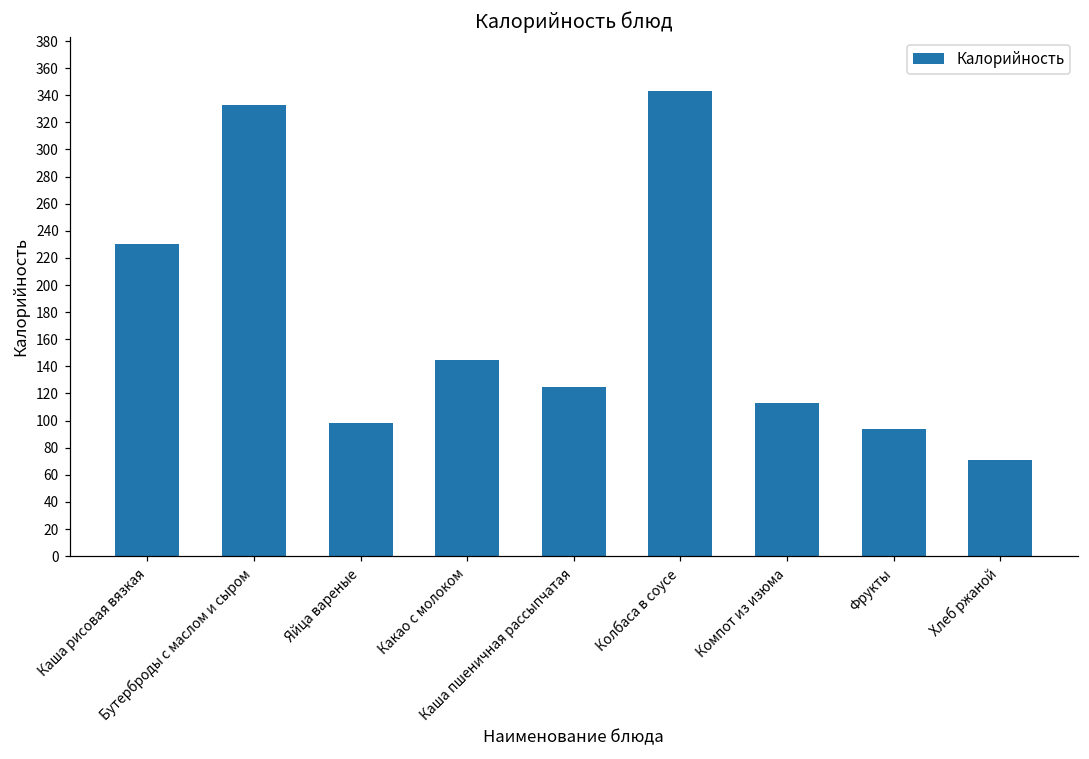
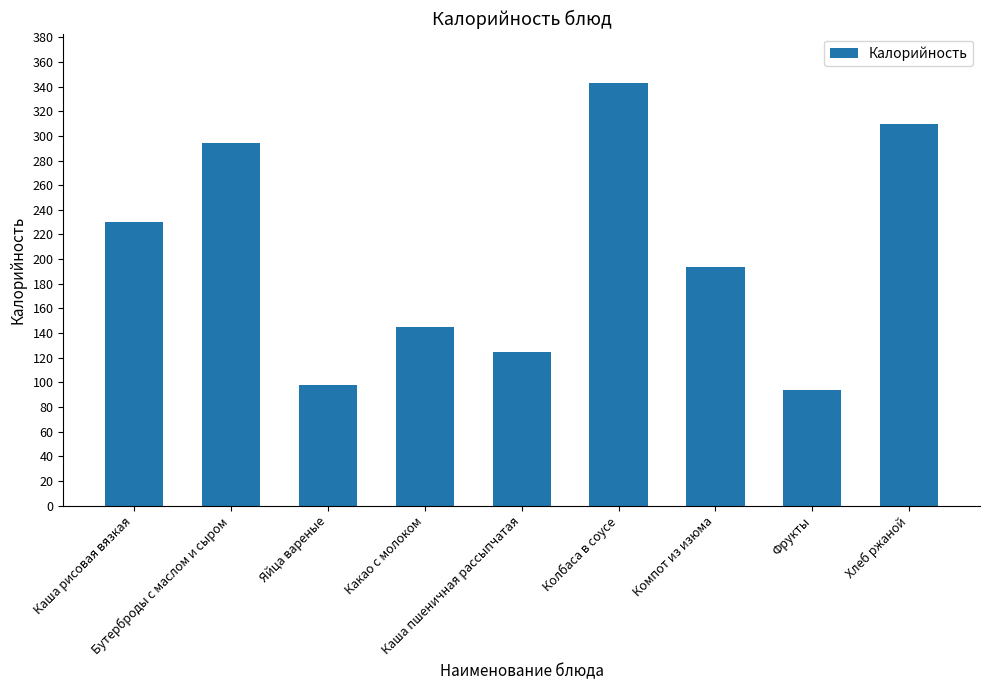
Бутерброды с маслом и сыром: 333 -> 294
Компот из изюма: 113 -> 194
Хлеб ржаной: 71 -> 310
